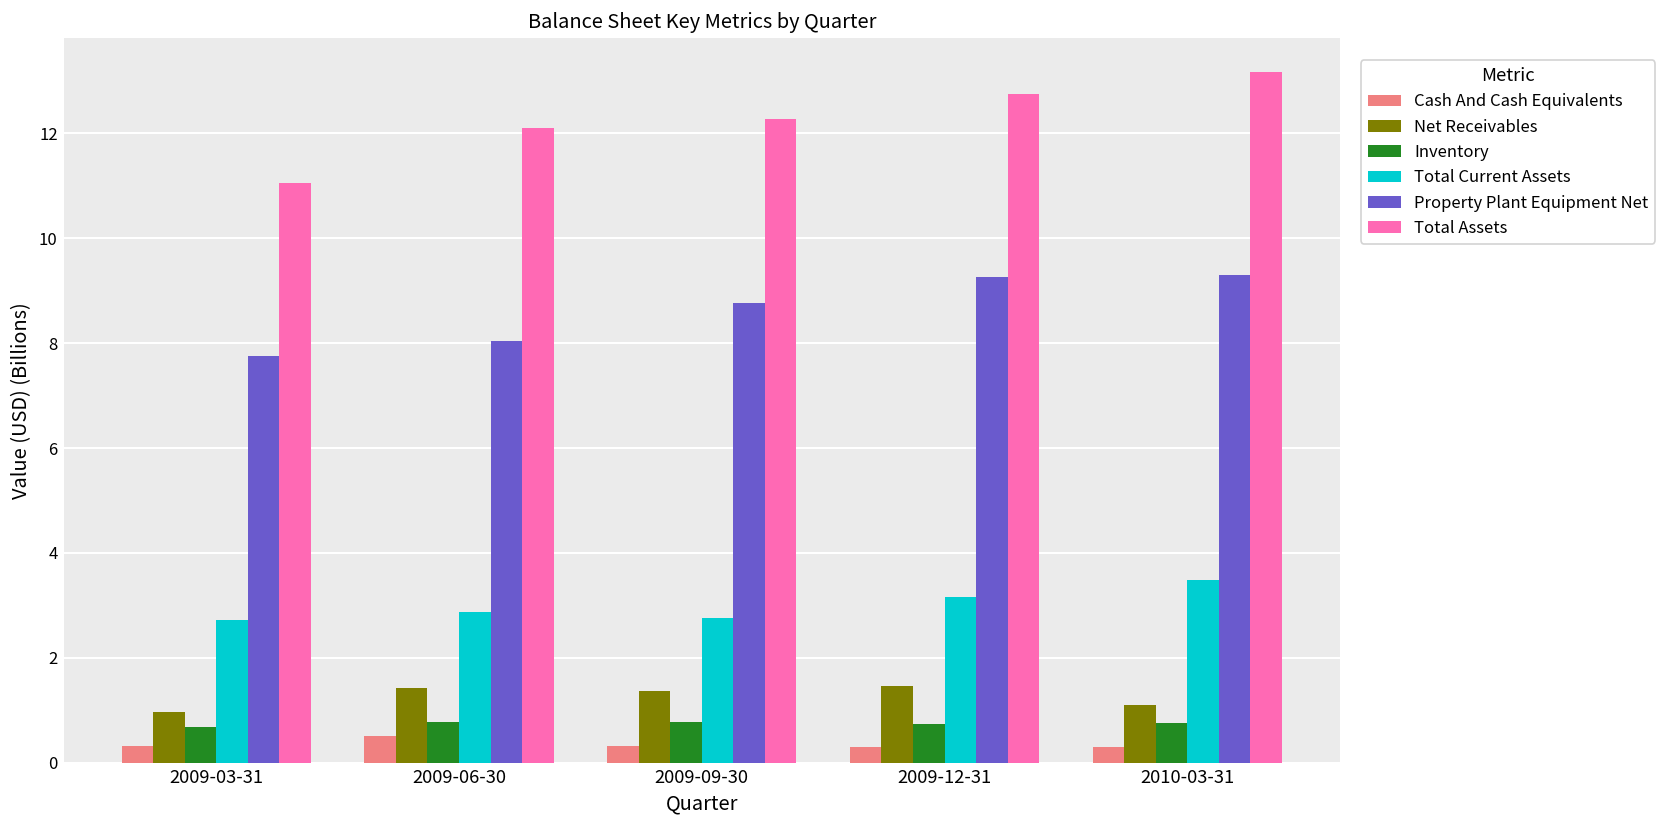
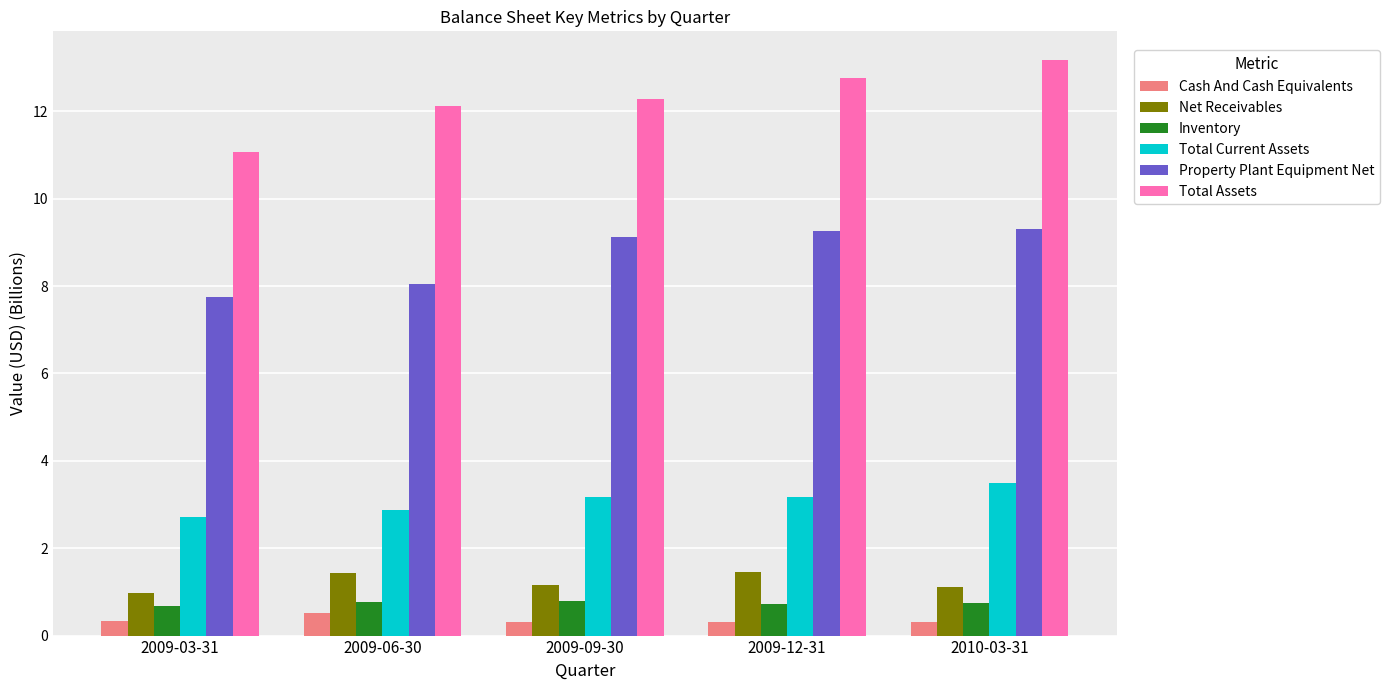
Net Receivables, 2009-09-30: 1.4 -> 1.2
Total Current Assets, 2009-09-30: 2.8 -> 3.2
Property Plant Equipment Net, 2009-09-30: 8.8 -> 9.1
